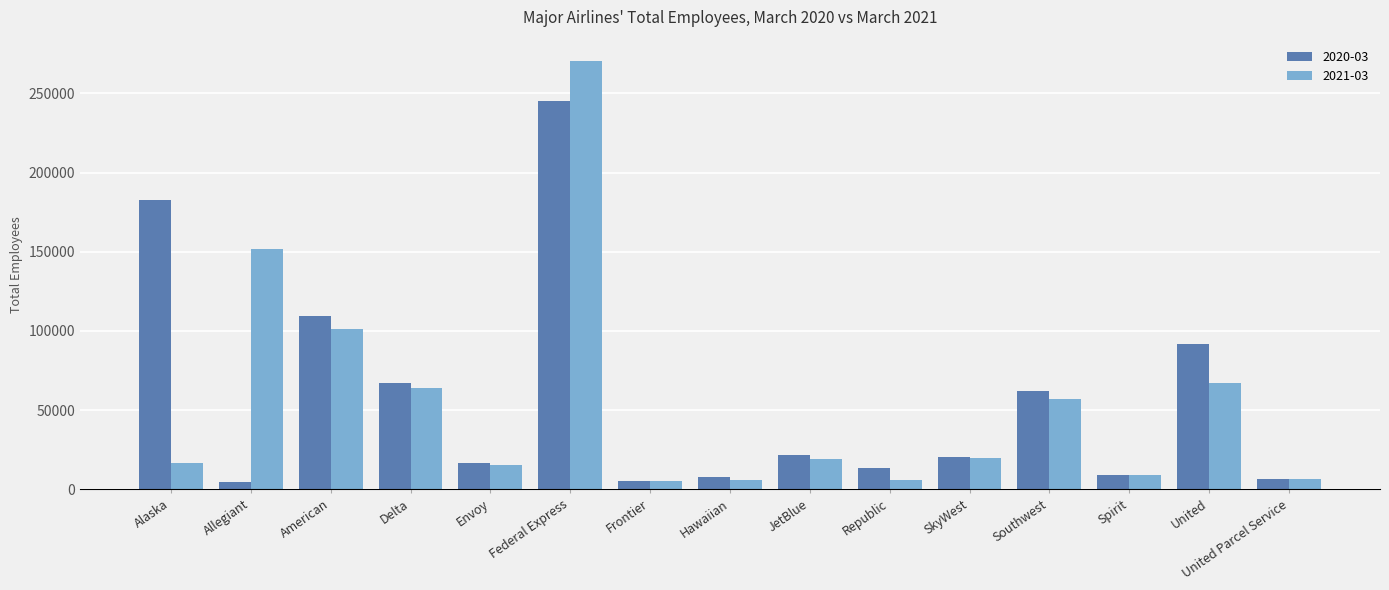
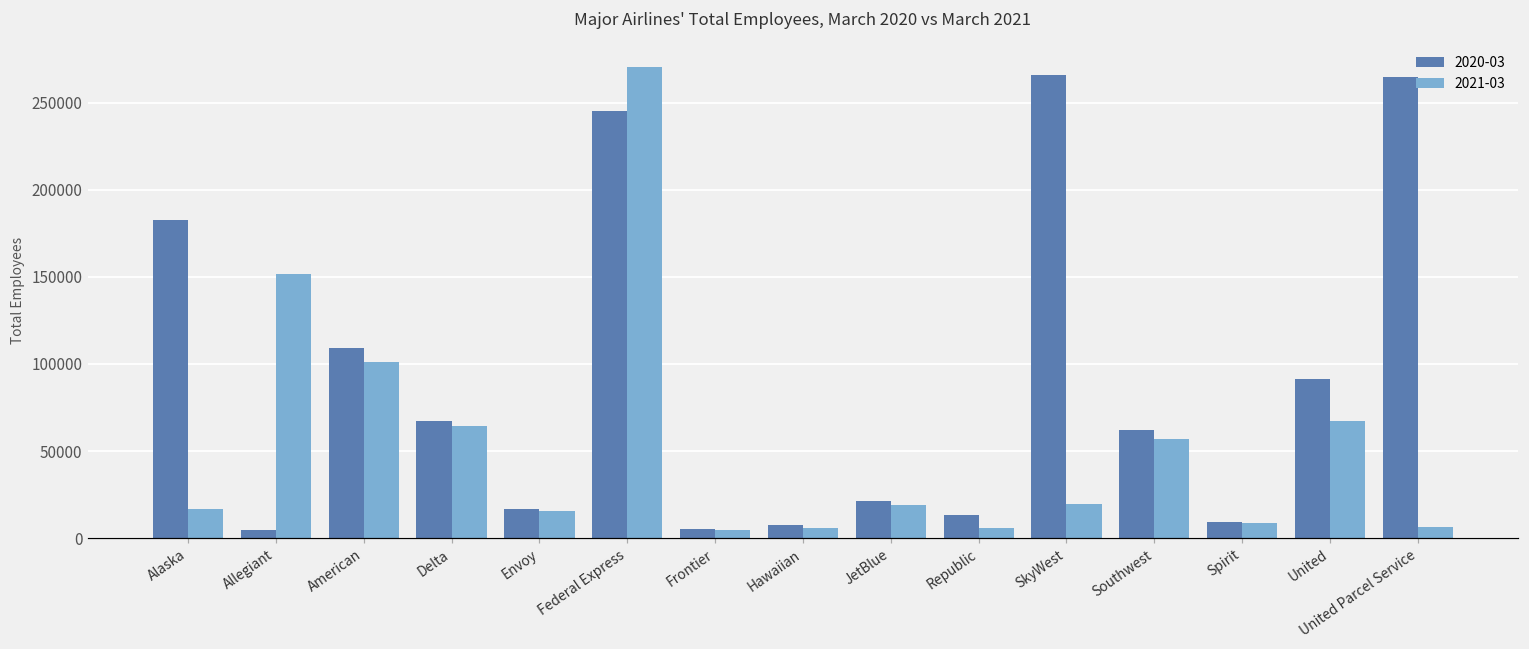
2020-03, SkyWest: 21000 -> 266000
2020-03, United Parcel Service: 6000 -> 265000
